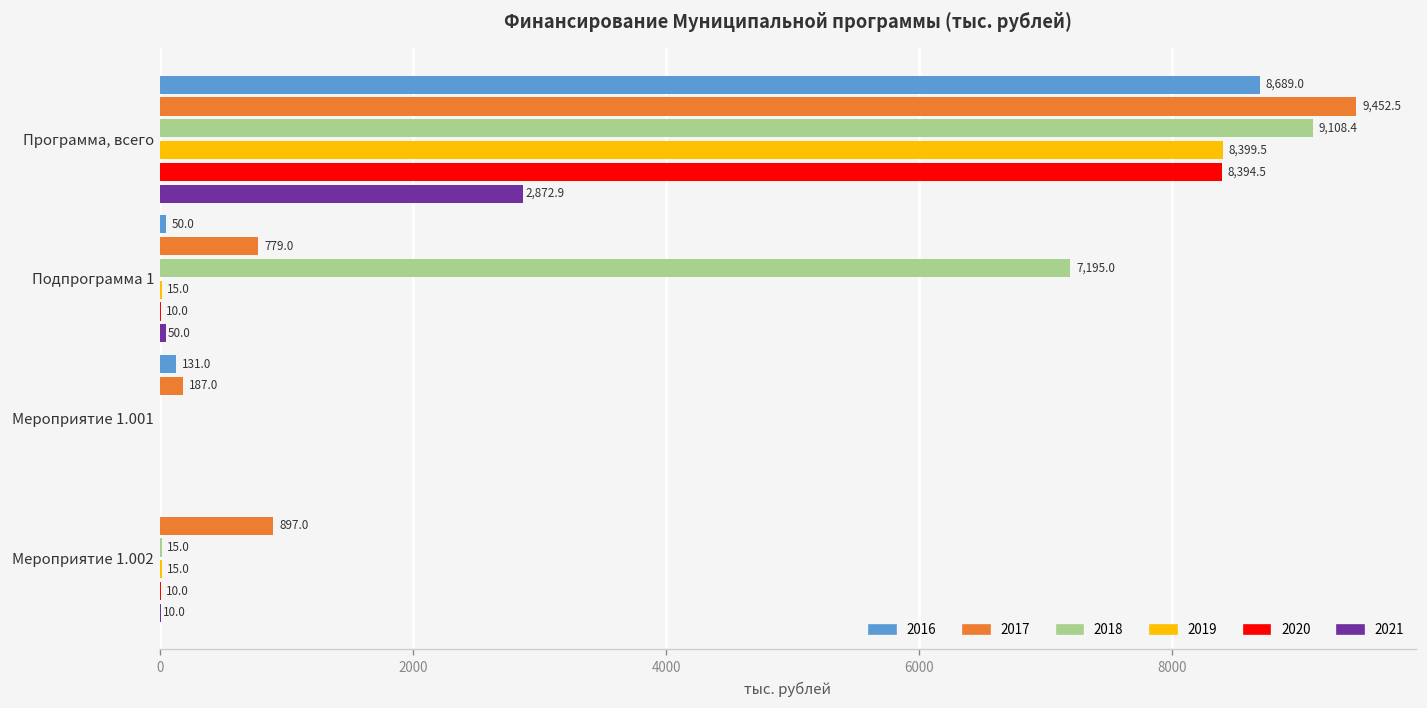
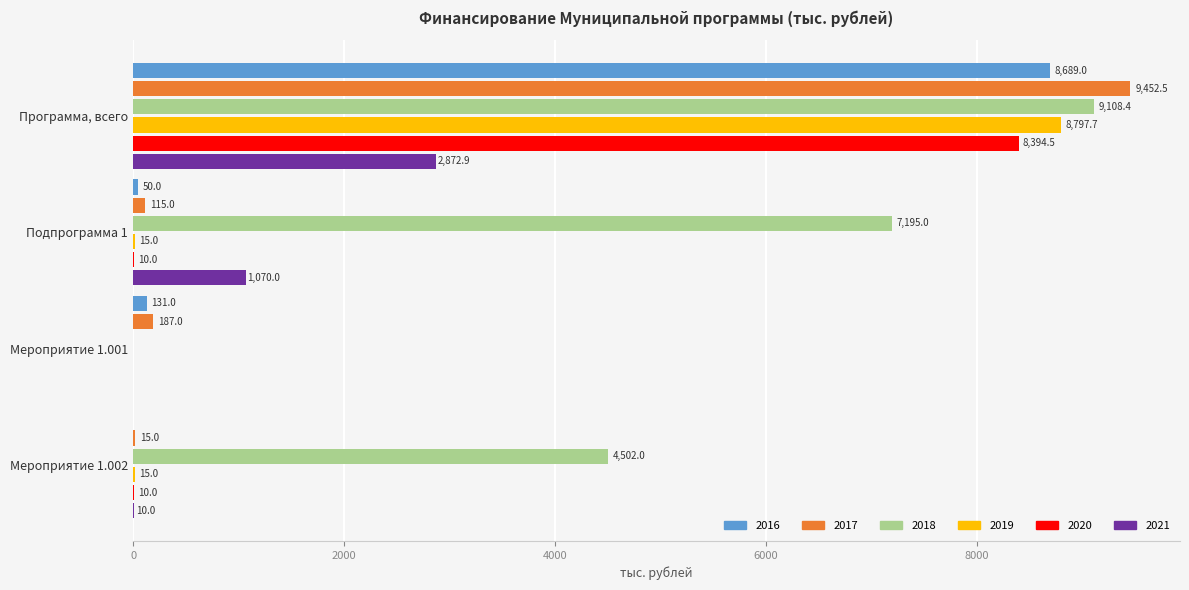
2019, Программа, всего: 8,399.5 -> 8,797.7
2017, Подпрограмма 1: 779.0 -> 115.0
2021, Подпрограмма 1: 50.0 -> 1,070.0
2017, Мероприятие 1.002: 897.0 -> 15.0
2018, Мероприятие 1.002: 15.0 -> 4,502.0
